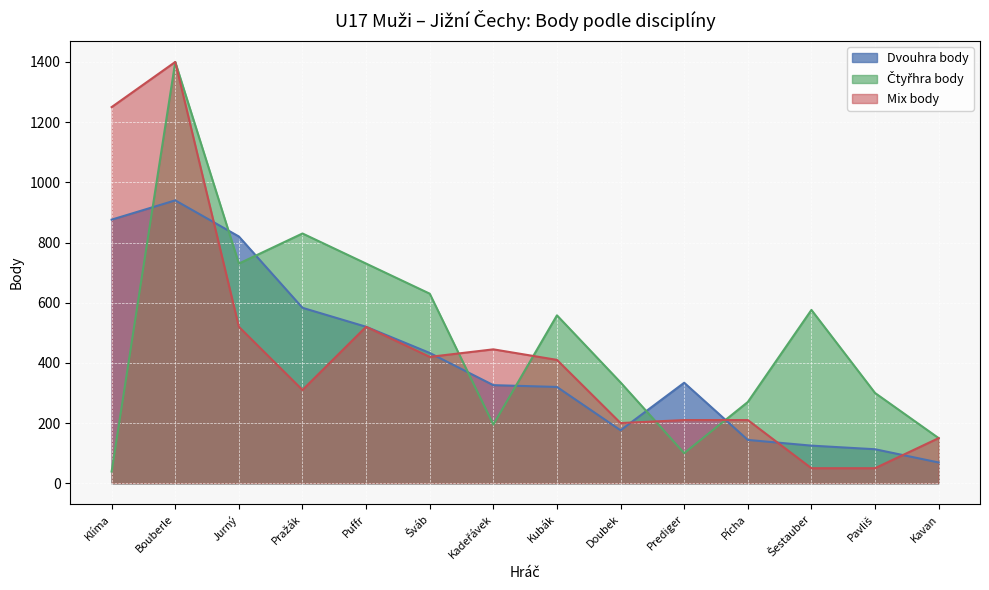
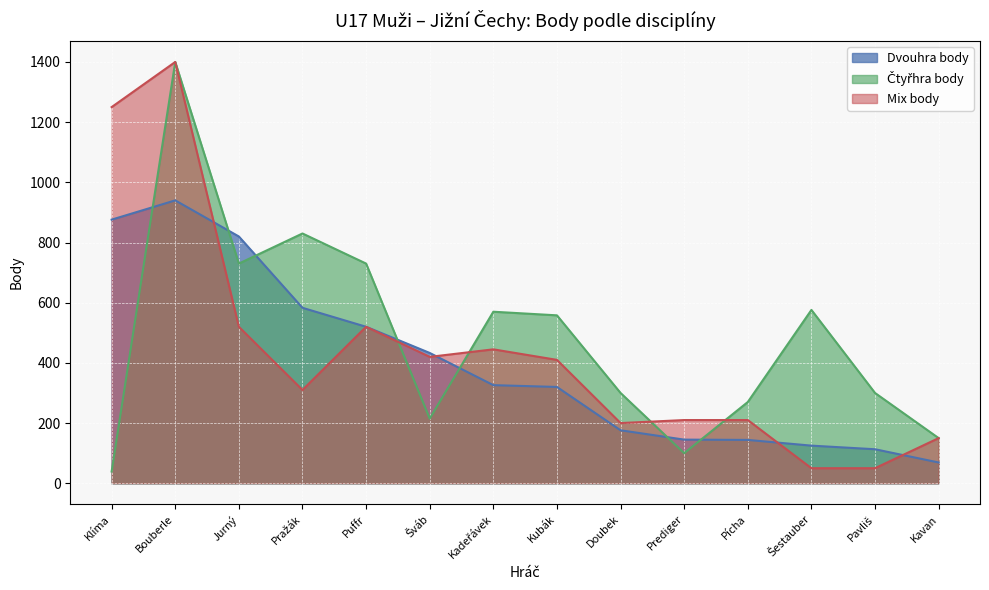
Čtyřhra body, Šváb: 630 -> 220
Čtyřhra body, Kadeřávek: 200 -> 570
Čtyřhra body, Doubek: 340 -> 300
Dvouhra body, Prediger: 330 -> 150
